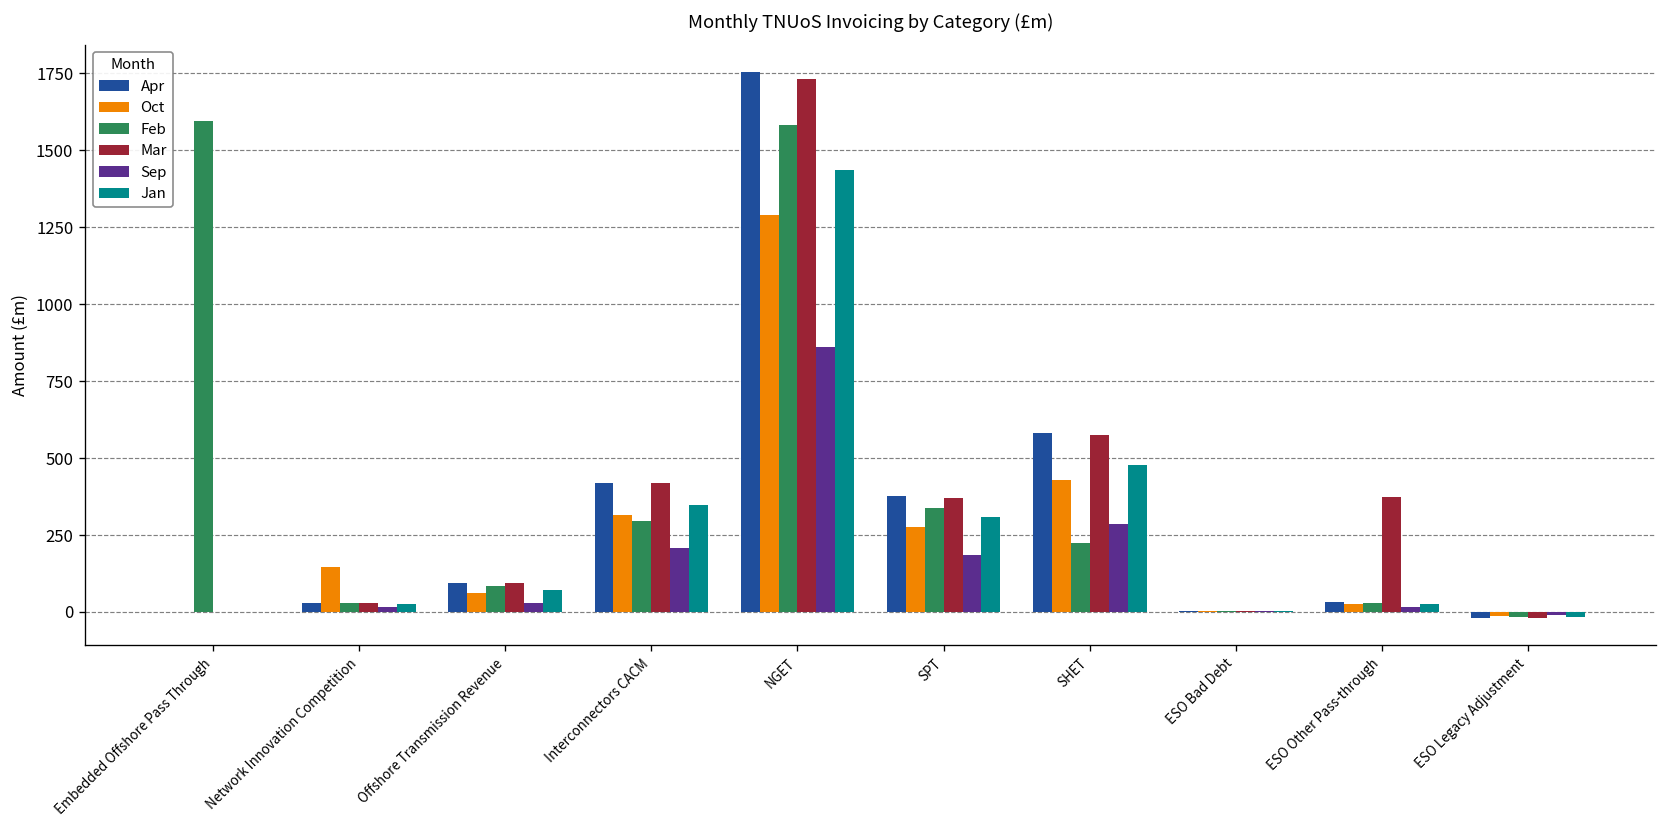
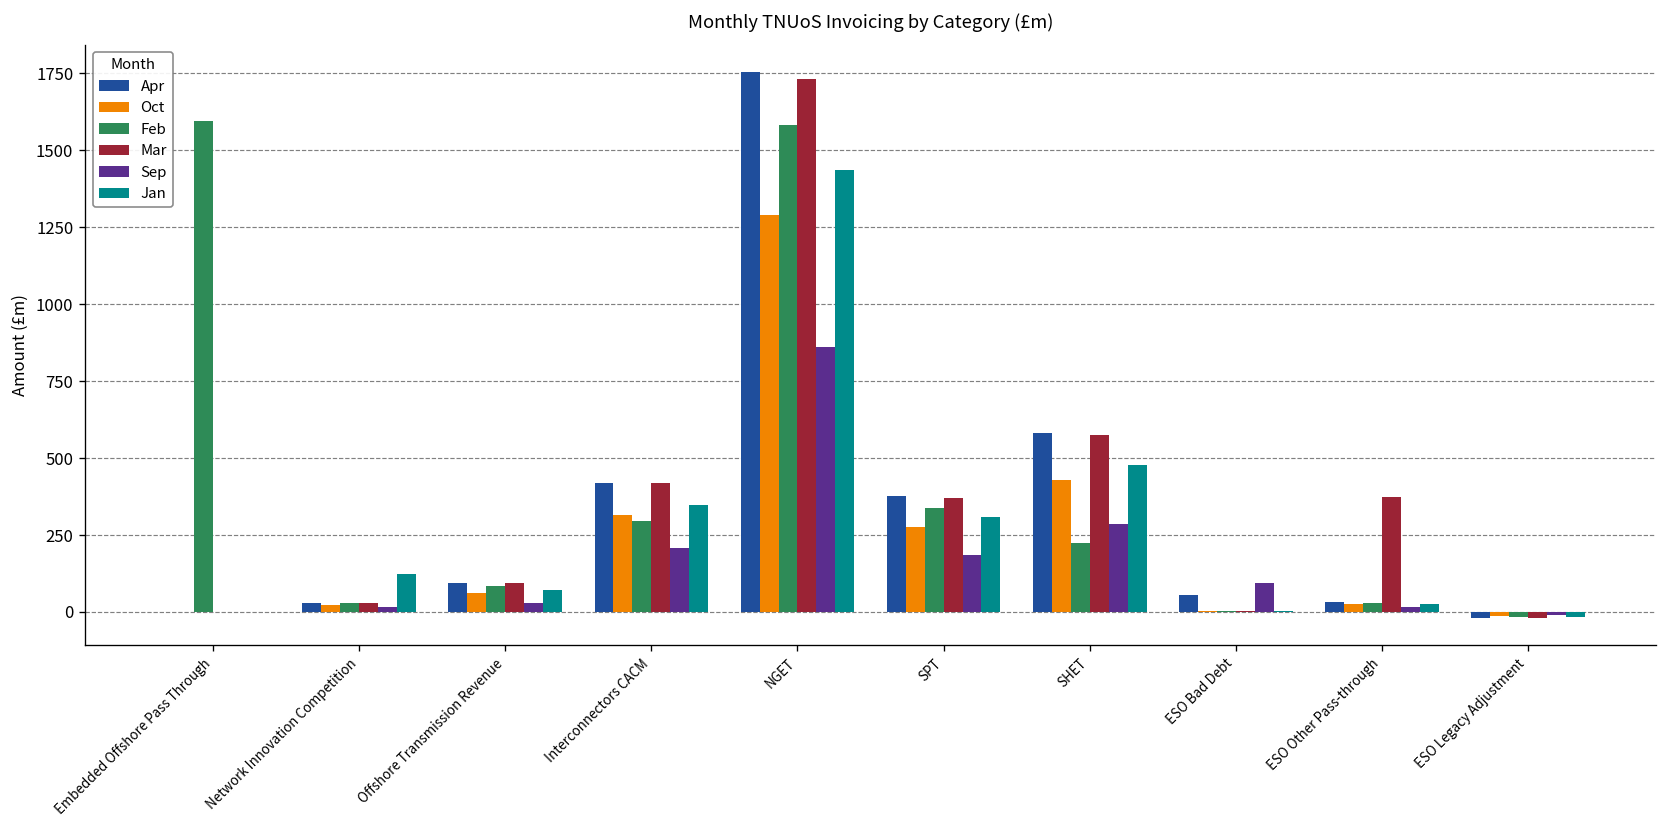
Oct, Network Innovation Competition: 150 -> 20
Jan, Network Innovation Competition: 30 -> 120
Apr, ESO Bad Debt: 0 -> 60
Sep, ESO Bad Debt: 0 -> 90
